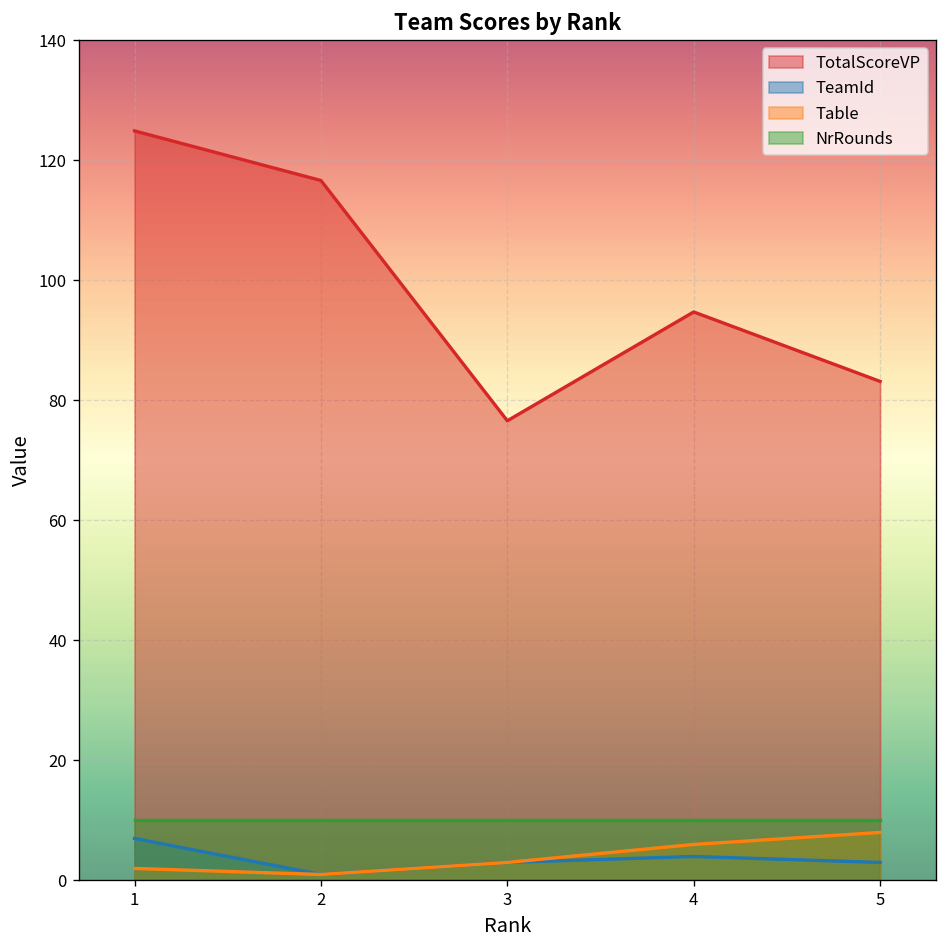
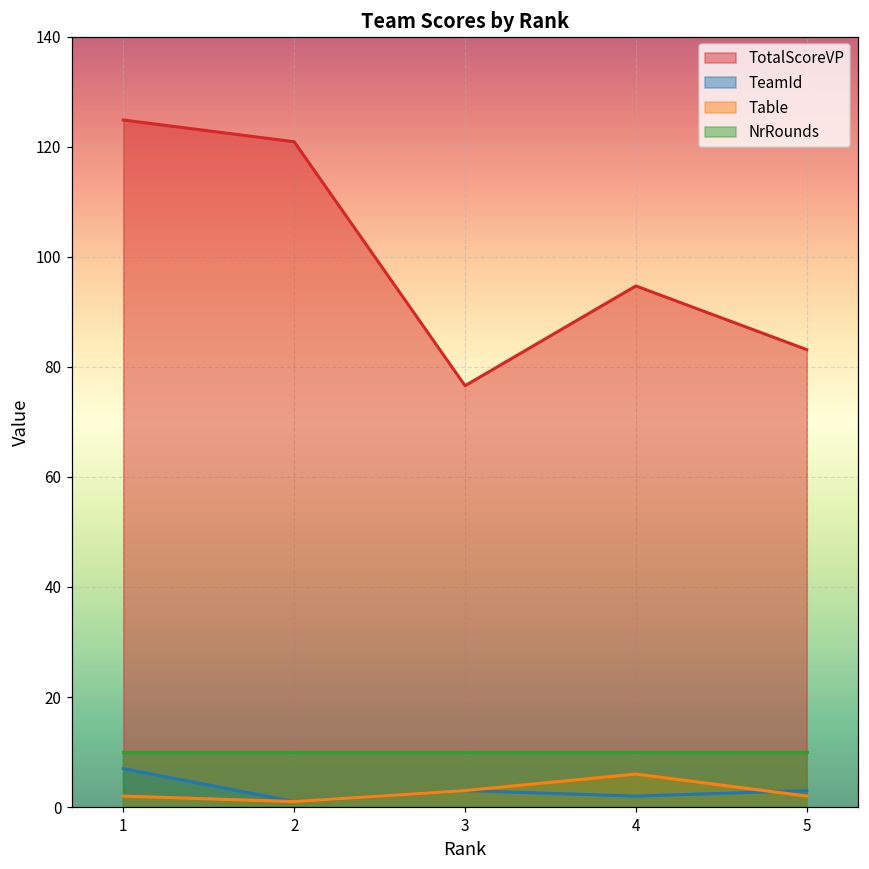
TotalScoreVP, 2: 117 -> 121
TeamId, 4: 4 -> 2
Table, 5: 8 -> 2
